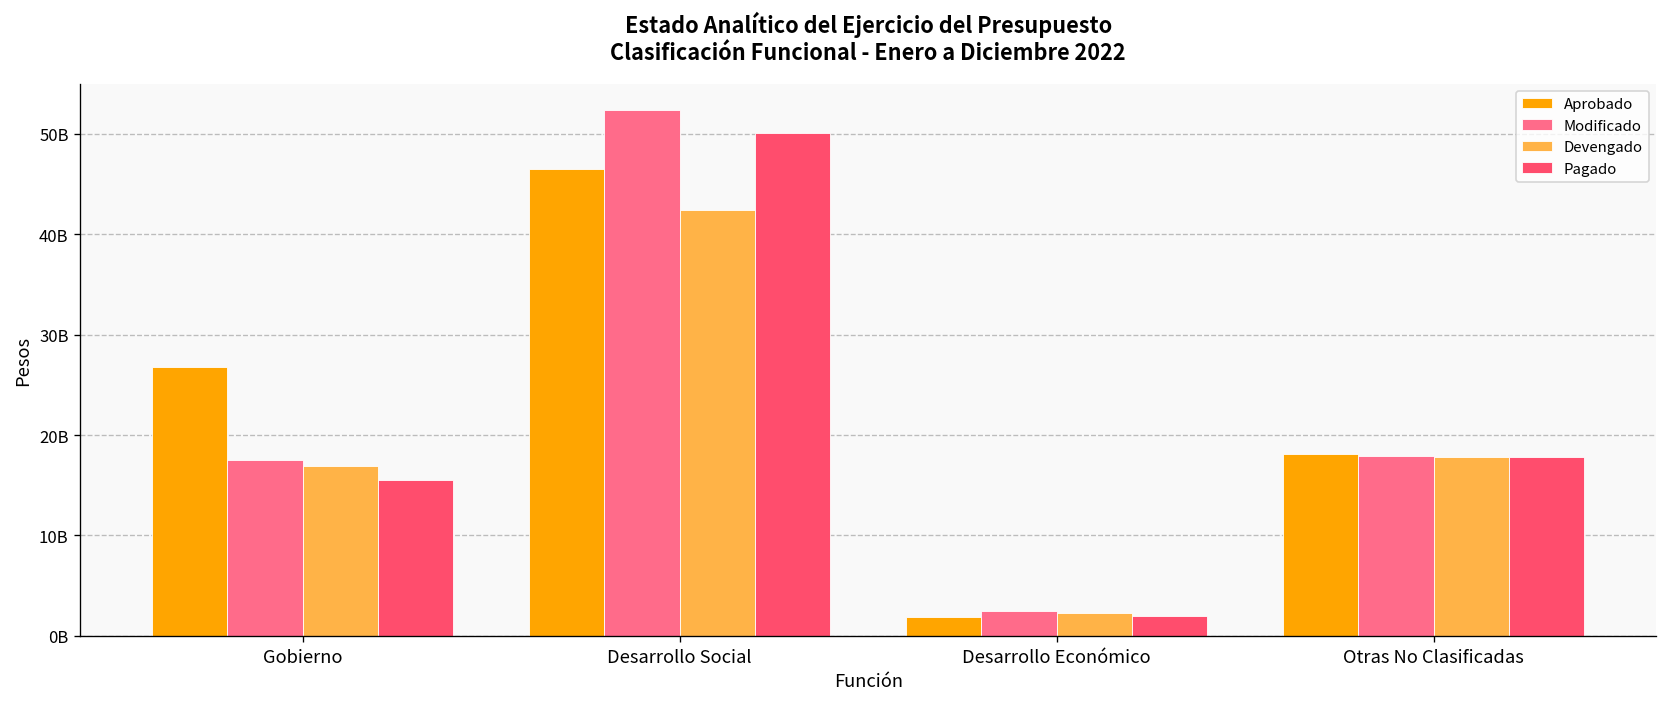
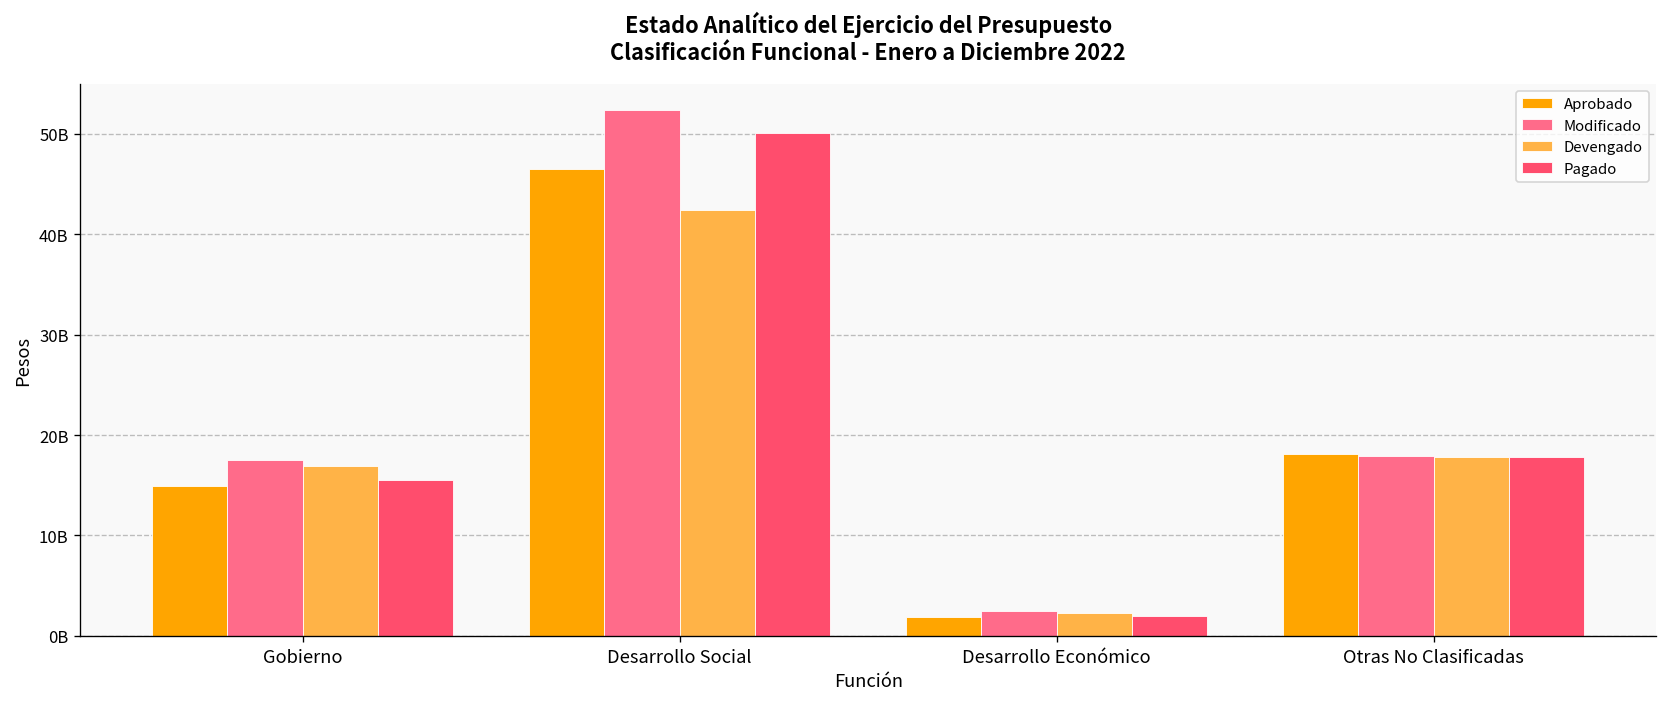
Aprobado, Gobierno: 27000000000 -> 15000000000
